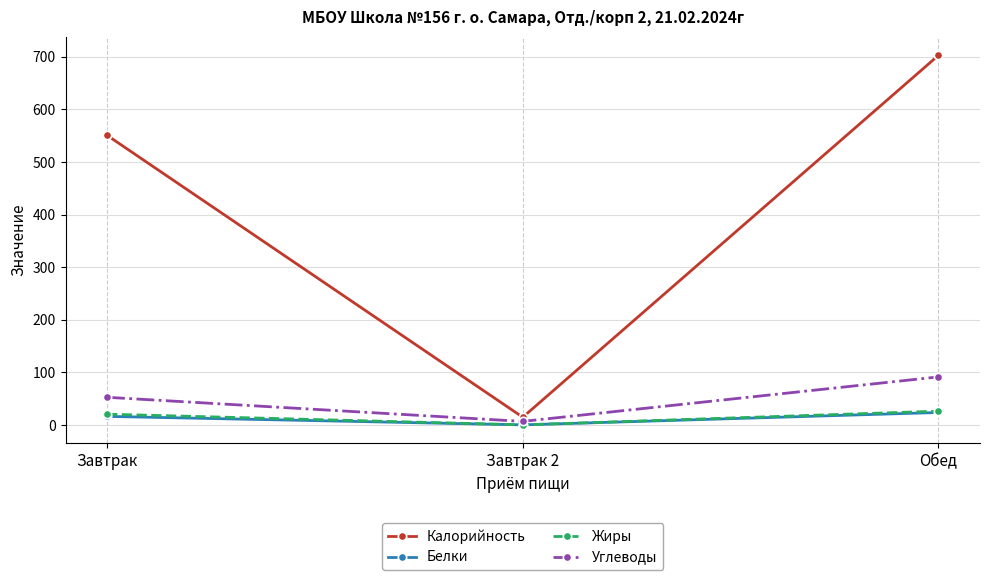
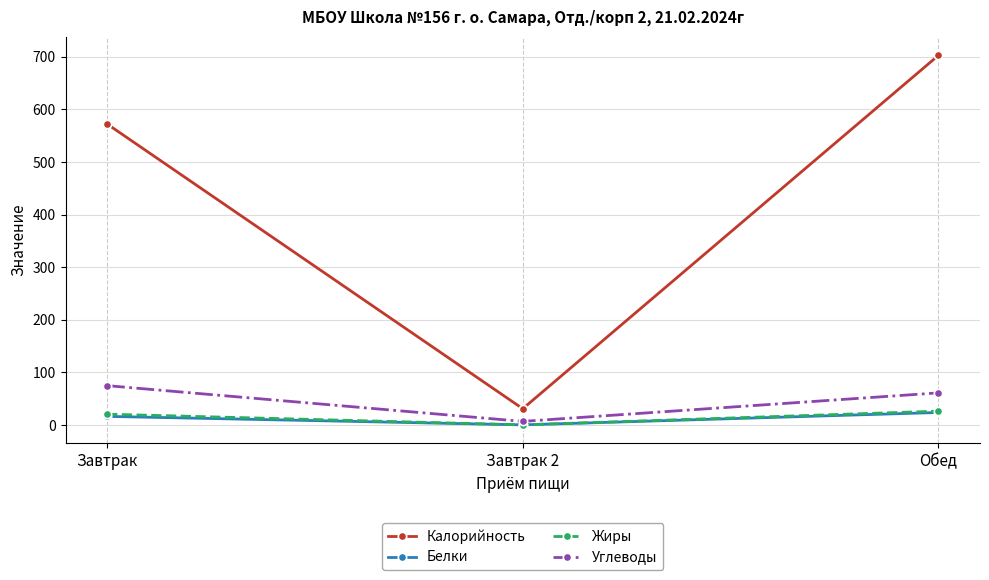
Калорийность, Завтрак: 550 -> 570
Углеводы, Завтрак: 50 -> 70
Калорийность, Завтрак 2: 10 -> 30
Углеводы, Обед: 90 -> 60
